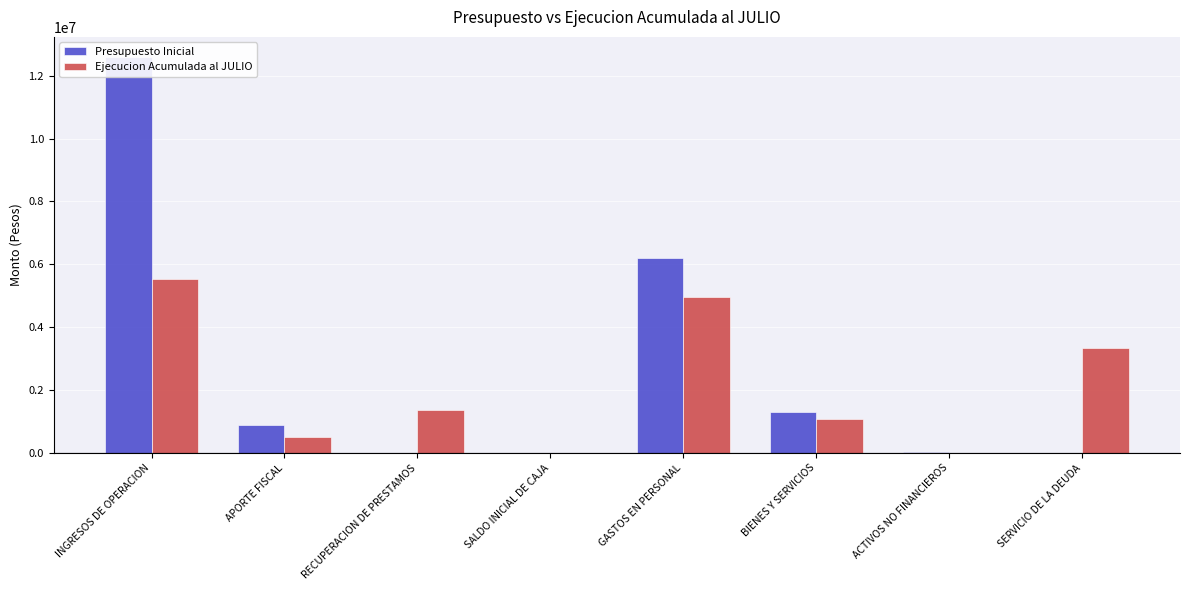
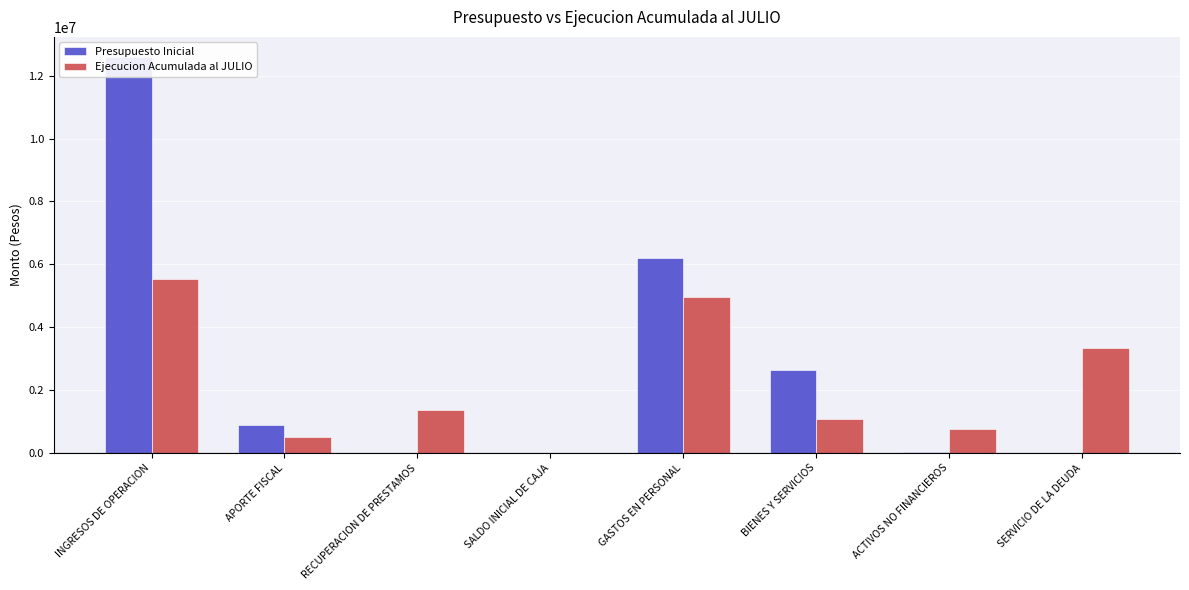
Presupuesto Inicial, BIENES Y SERVICIOS: 1300000 -> 2600000
Ejecucion Acumulada al JULIO, ACTIVOS NO FINANCIEROS: 0 -> 800000
